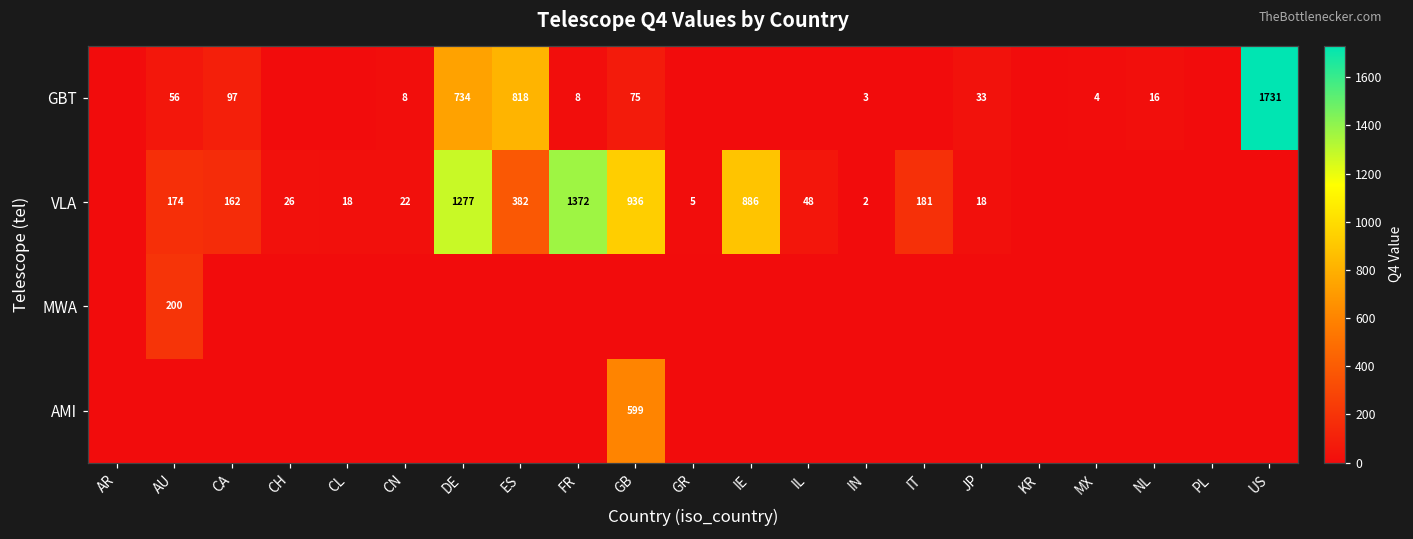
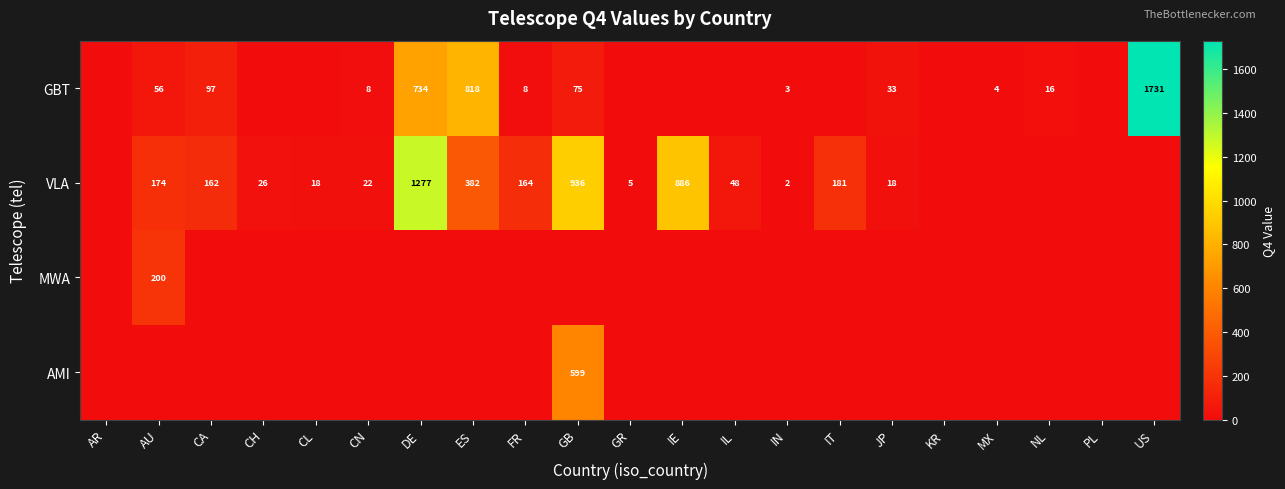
VLA, FR: 1372 -> 164
